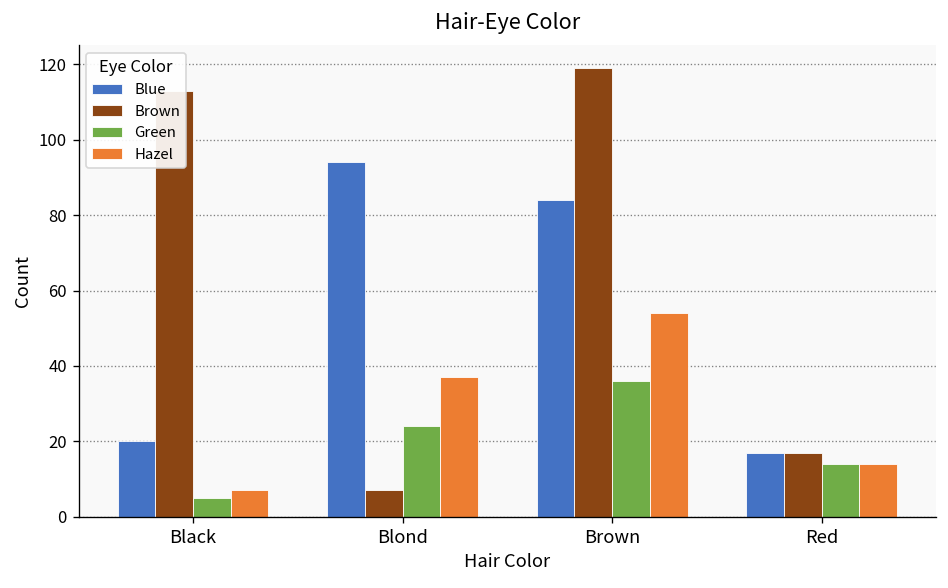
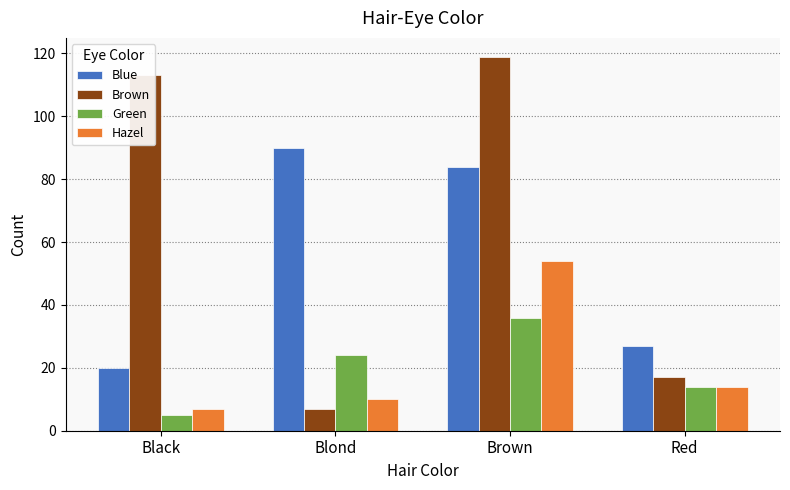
Blue, Blond: 94 -> 90
Hazel, Blond: 37 -> 10
Blue, Red: 17 -> 27
